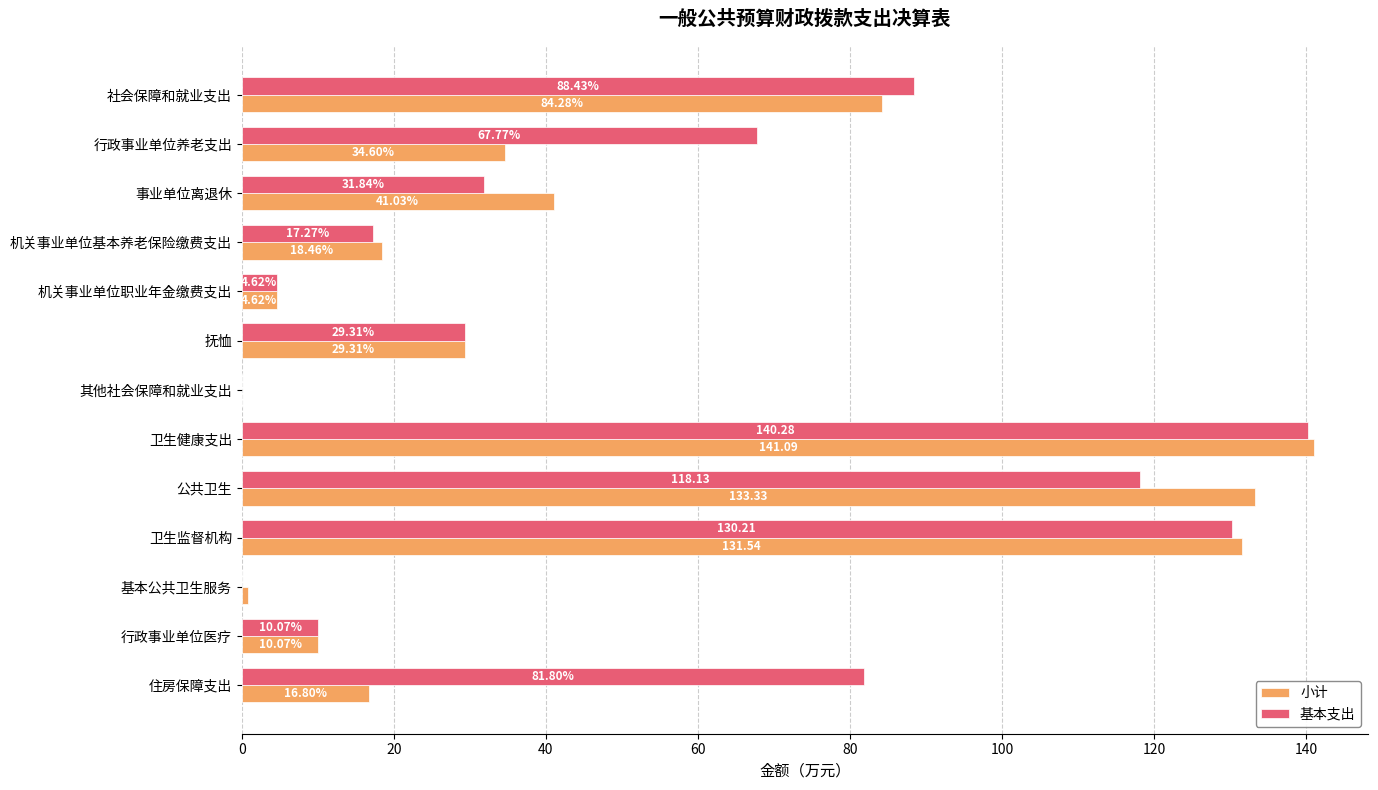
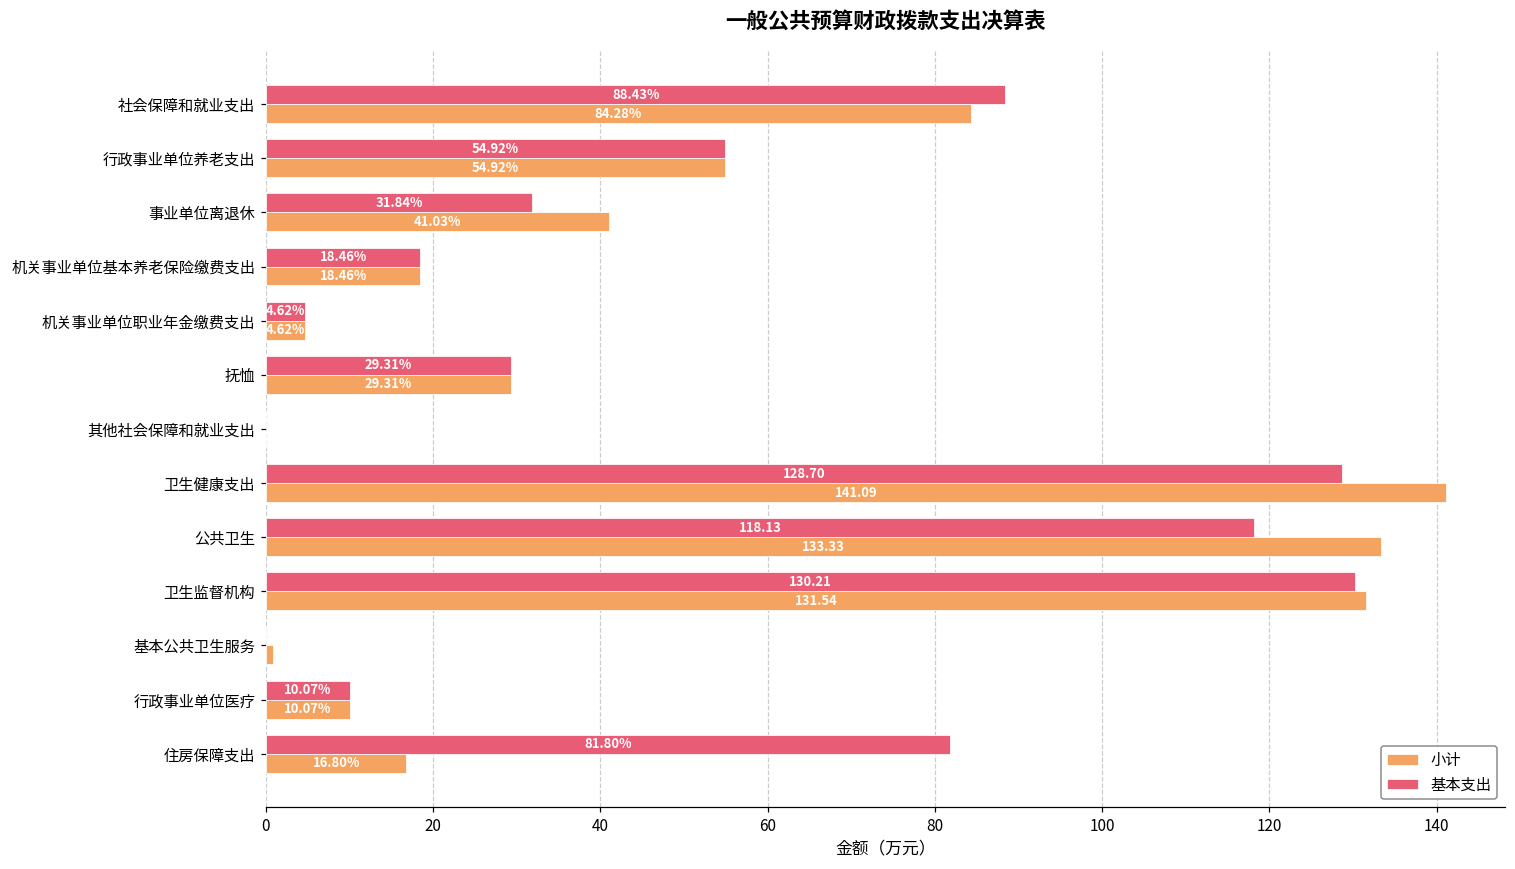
基本支出, 行政事业单位养老支出: 67.77% -> 54.92%
小计, 行政事业单位养老支出: 34.60% -> 54.92%
基本支出, 机关事业单位基本养老保险缴费支出: 17.27% -> 18.46%
基本支出, 卫生健康支出: 140.28 -> 128.70
